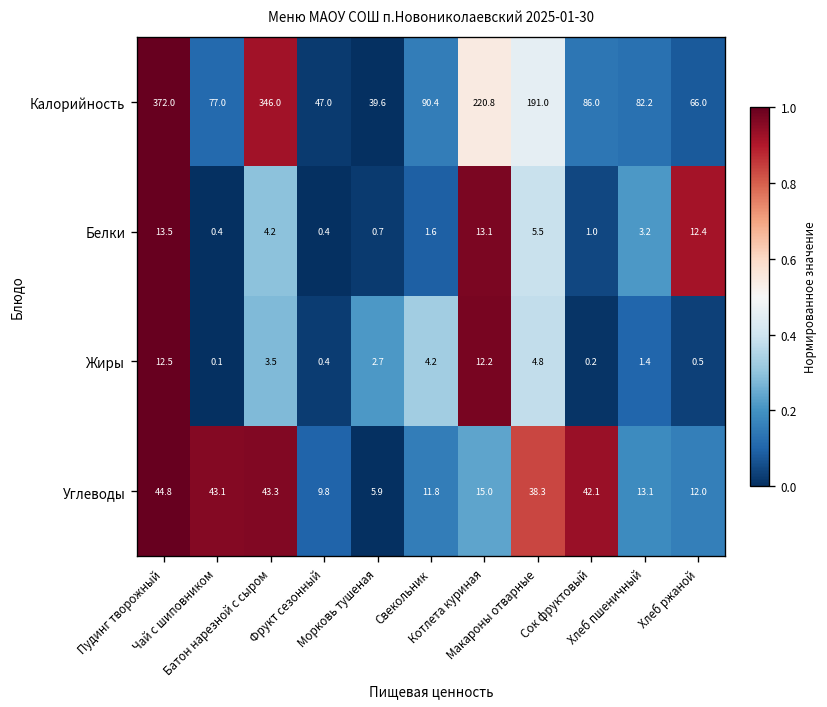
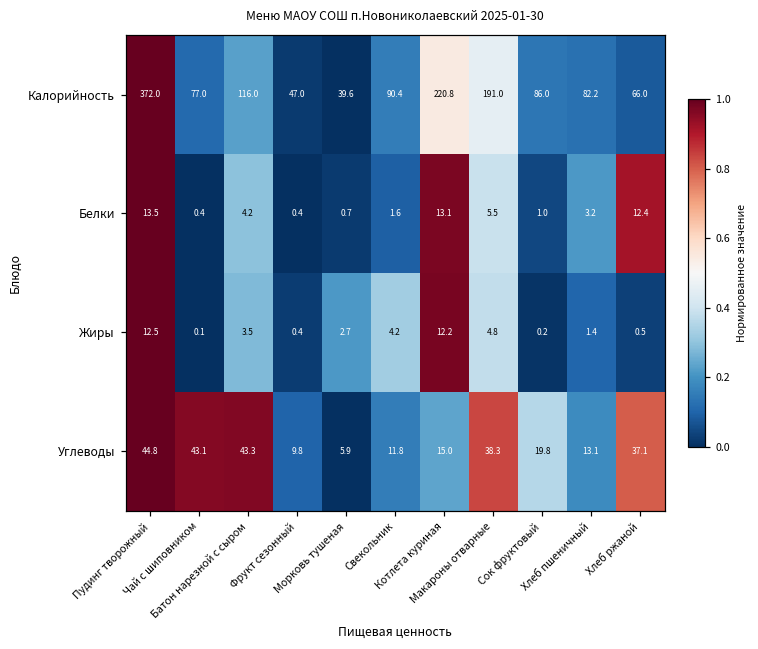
Калорийность, Батон нарезной с сыром: 346.0 -> 116.0
Углеводы, Сок фруктовый: 42.1 -> 19.8
Углеводы, Хлеб ржаной: 12.0 -> 37.1
